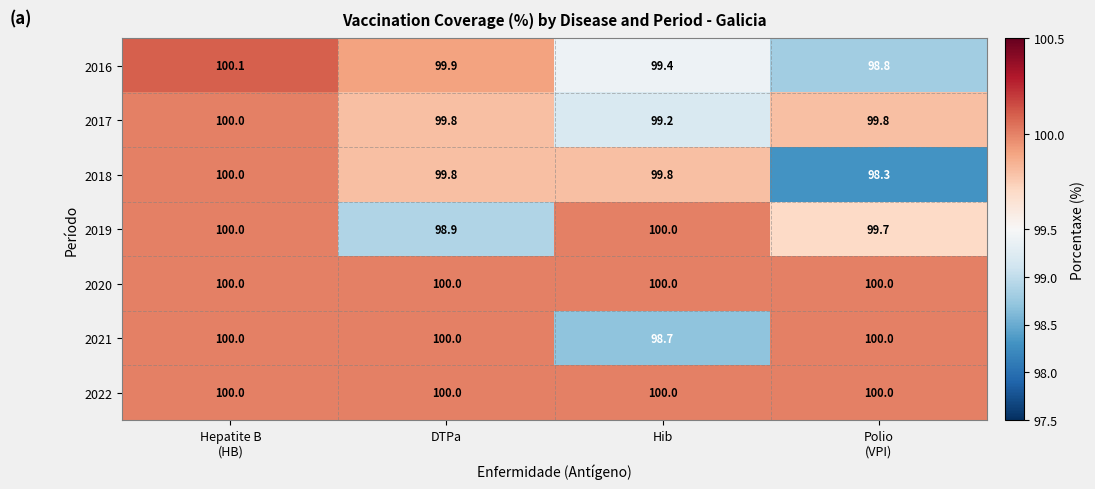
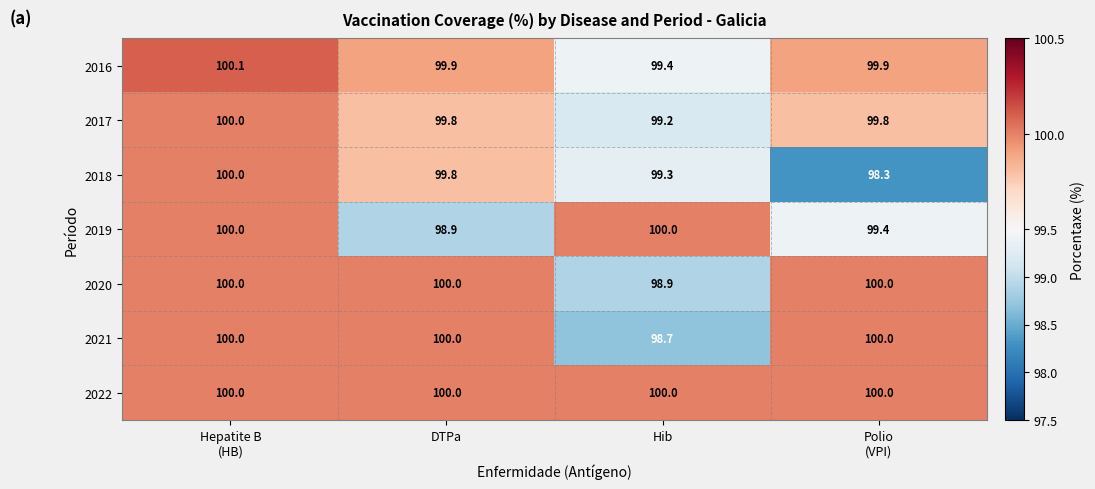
2016, Polio (VPI): 98.8 -> 99.9
2018, Hib: 99.8 -> 99.3
2019, Polio (VPI): 99.7 -> 99.4
2020, Hib: 100.0 -> 98.9
